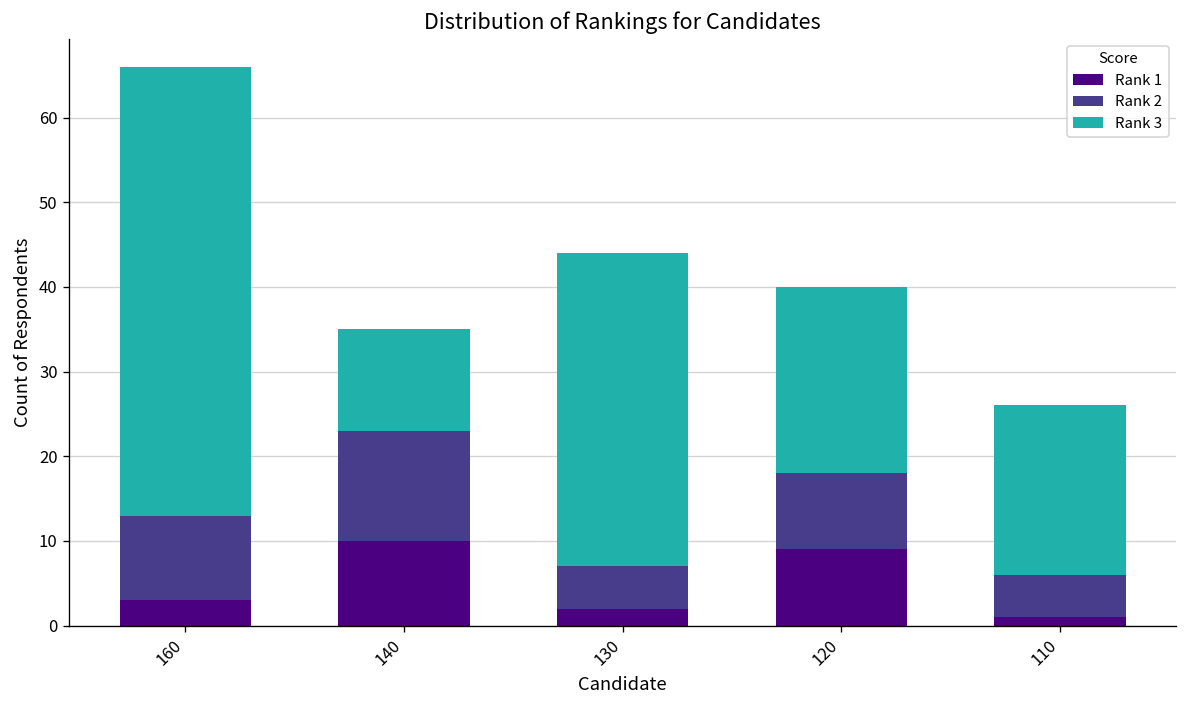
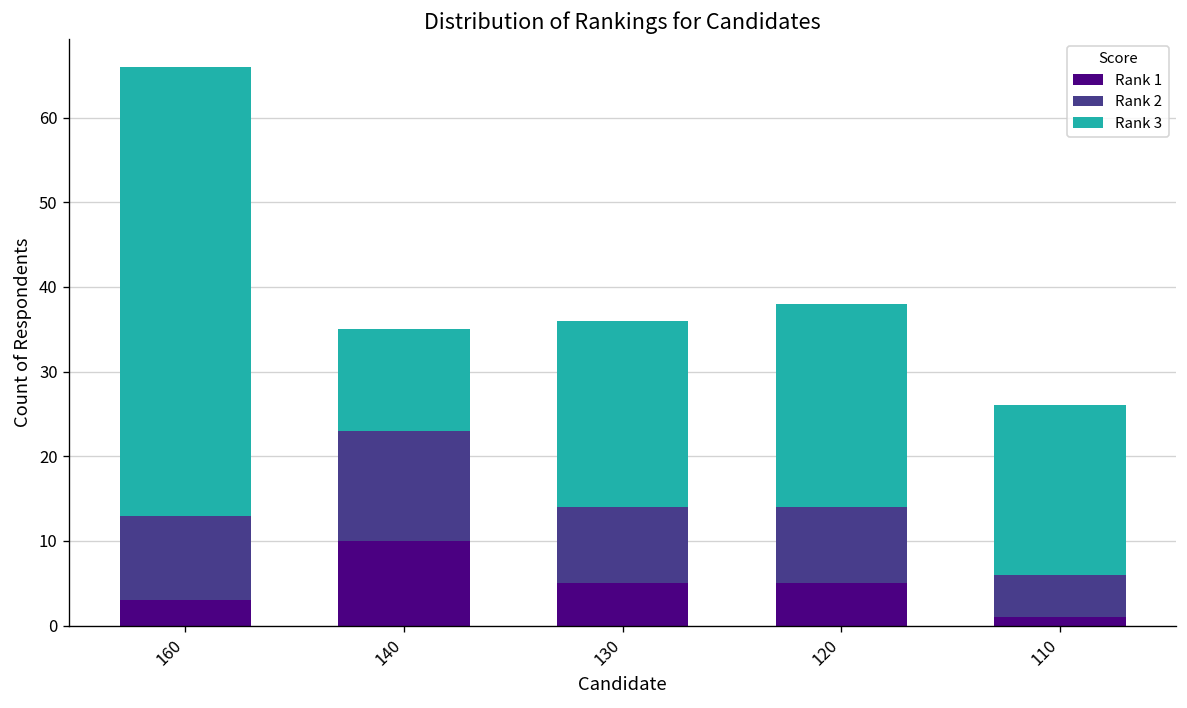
Rank 1, 130: 2 -> 5
Rank 2, 130: 5 -> 9
Rank 3, 130: 37 -> 22
Rank 1, 120: 9 -> 5
Rank 3, 120: 22 -> 24
